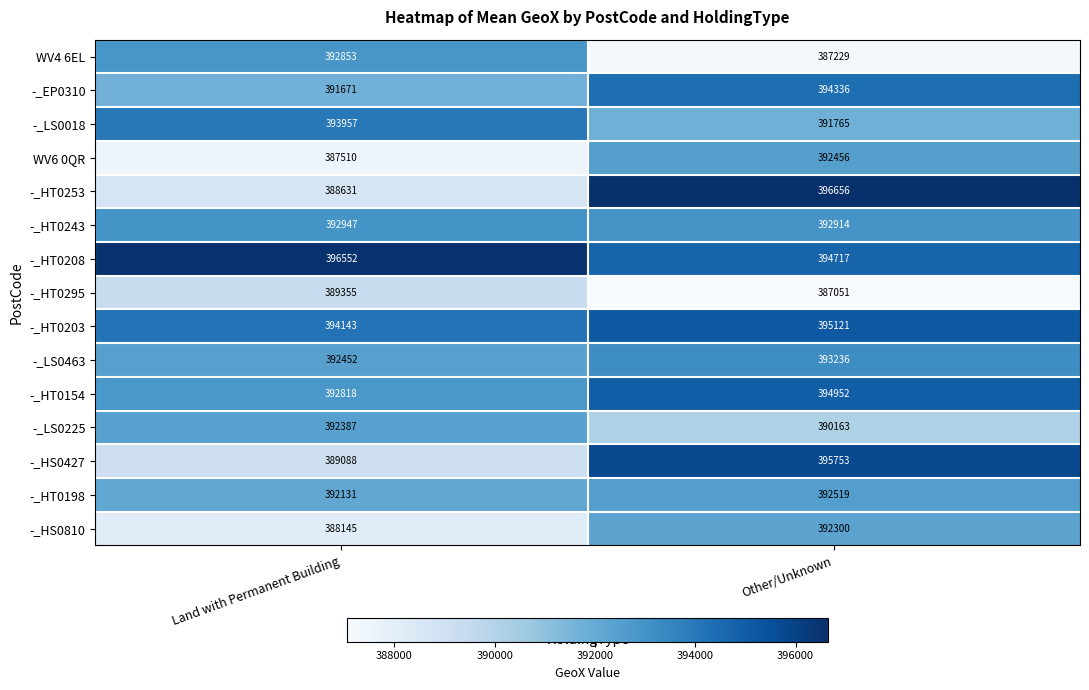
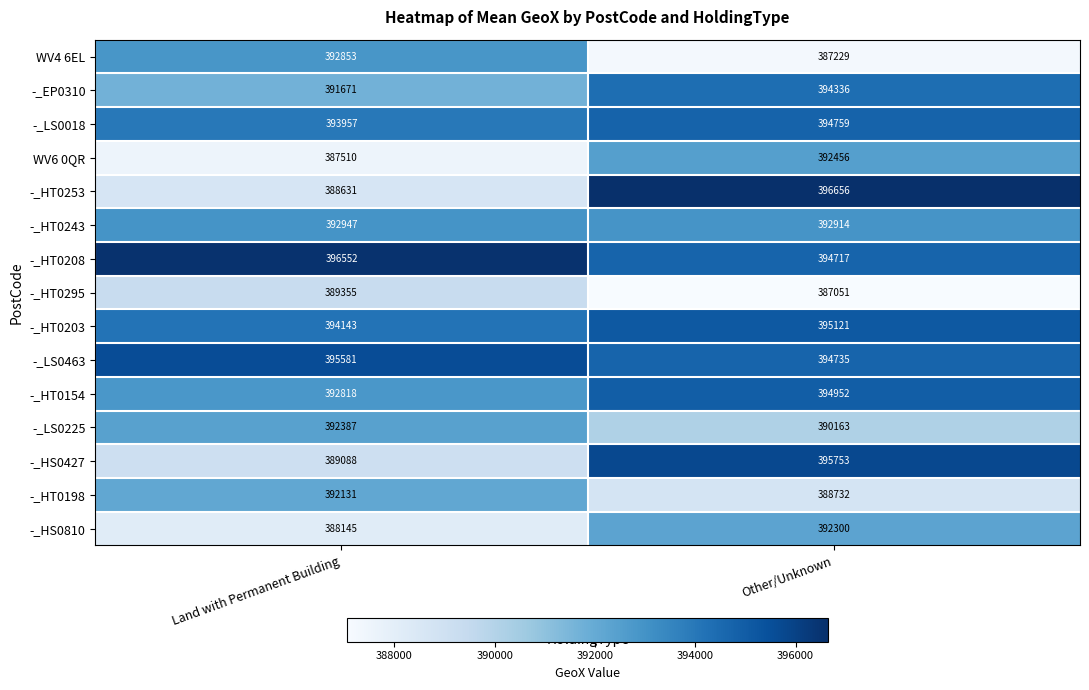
-_LS0018, Other/Unknown: 391765 -> 394759
-_LS0463, Land with Permanent Building: 392452 -> 395581
-_LS0463, Other/Unknown: 393236 -> 394735
-_HT0198, Other/Unknown: 392519 -> 388732
